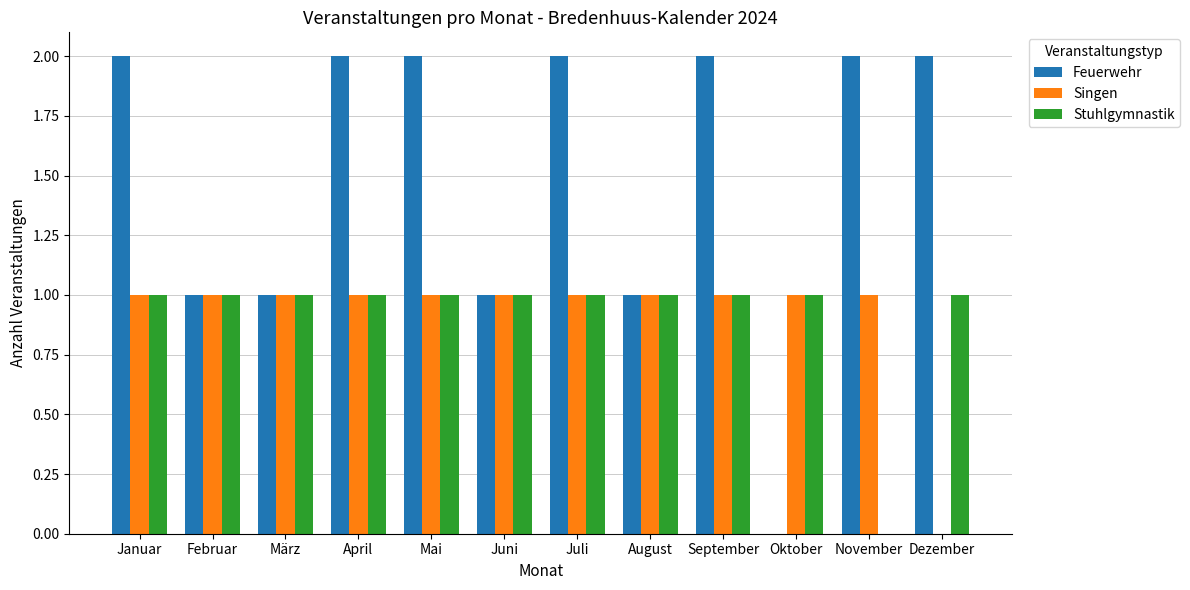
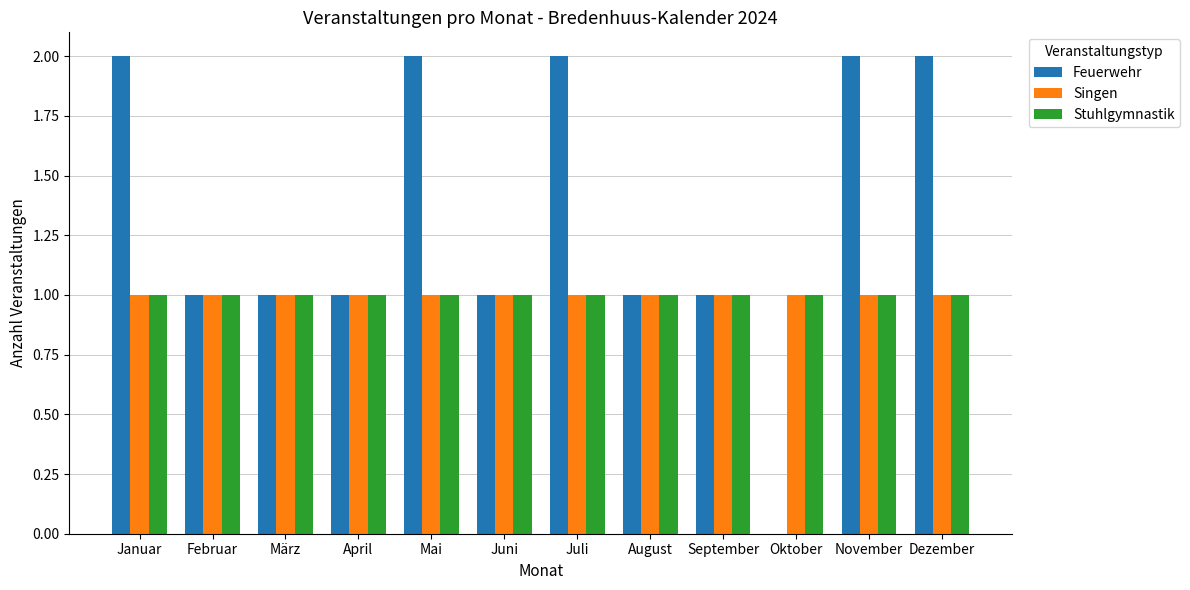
Feuerwehr, April: 2 -> 1
Feuerwehr, September: 2 -> 1
Stuhlgymnastik, November: 0 -> 1
Singen, Dezember: 0 -> 1
